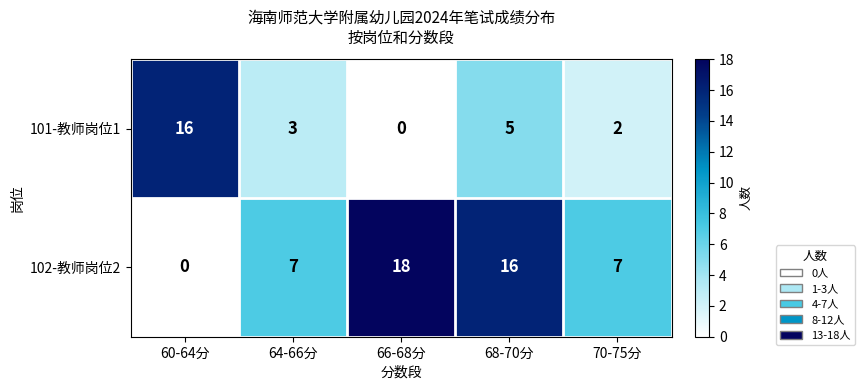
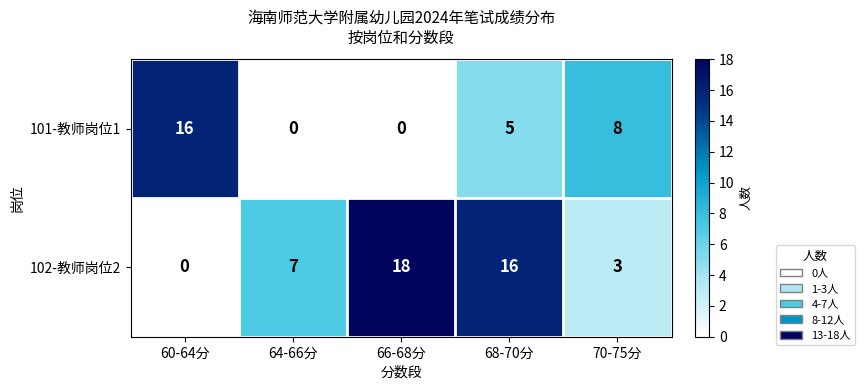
101-教师岗位1, 64-66分: 3 -> 0
101-教师岗位1, 70-75分: 2 -> 8
102-教师岗位2, 70-75分: 7 -> 3
